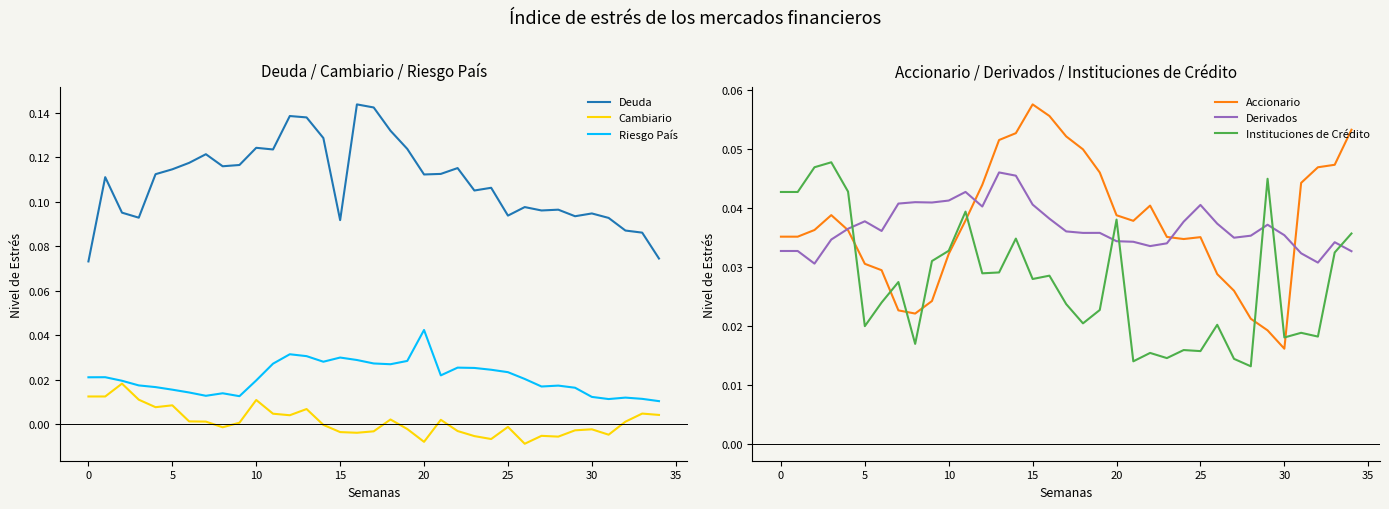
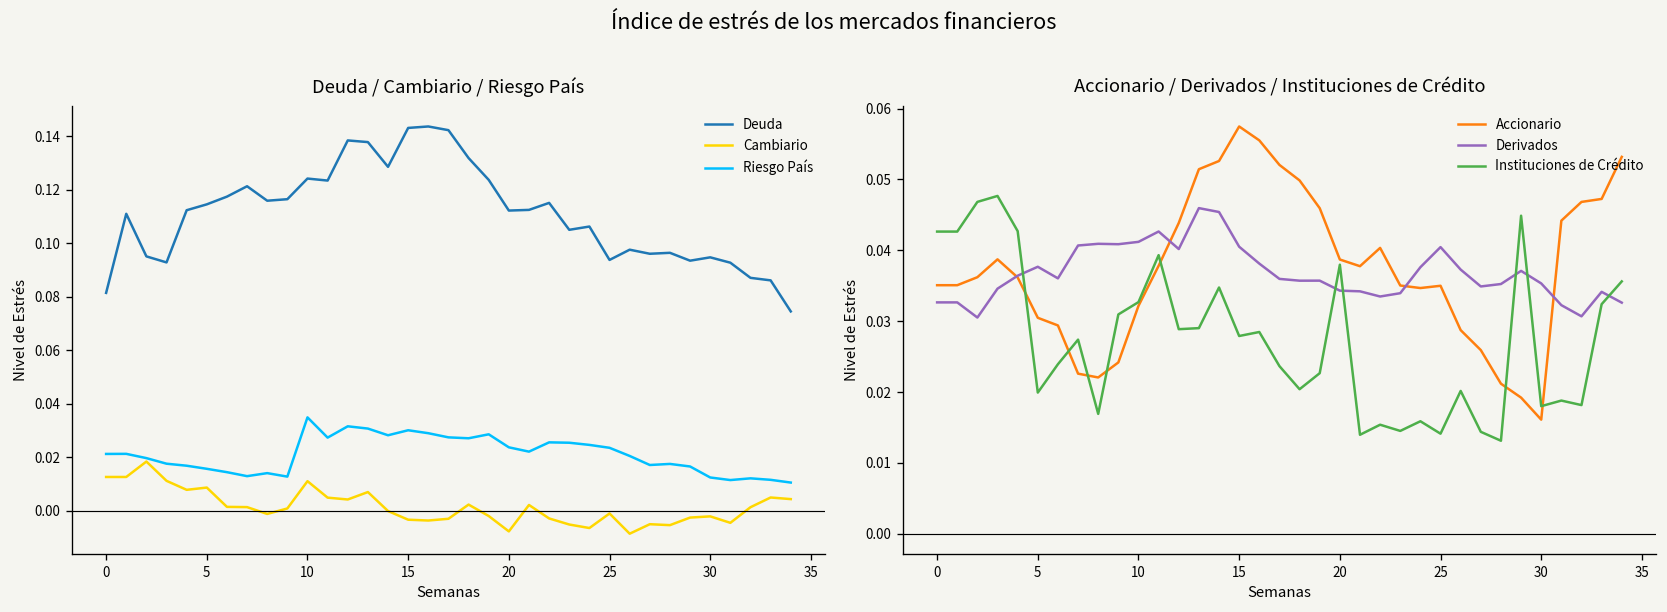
Deuda / Cambiario / Riesgo País, Deuda, 0: 0.073 -> 0.081
Deuda / Cambiario / Riesgo País, Riesgo País, 10: 0.020 -> 0.035
Deuda / Cambiario / Riesgo País, Deuda, 15: 0.092 -> 0.143
Deuda / Cambiario / Riesgo País, Riesgo País, 20: 0.042 -> 0.024
Accionario / Derivados / Instituciones de Crédito, Instituciones de Crédito, 25: 0.016 -> 0.014
